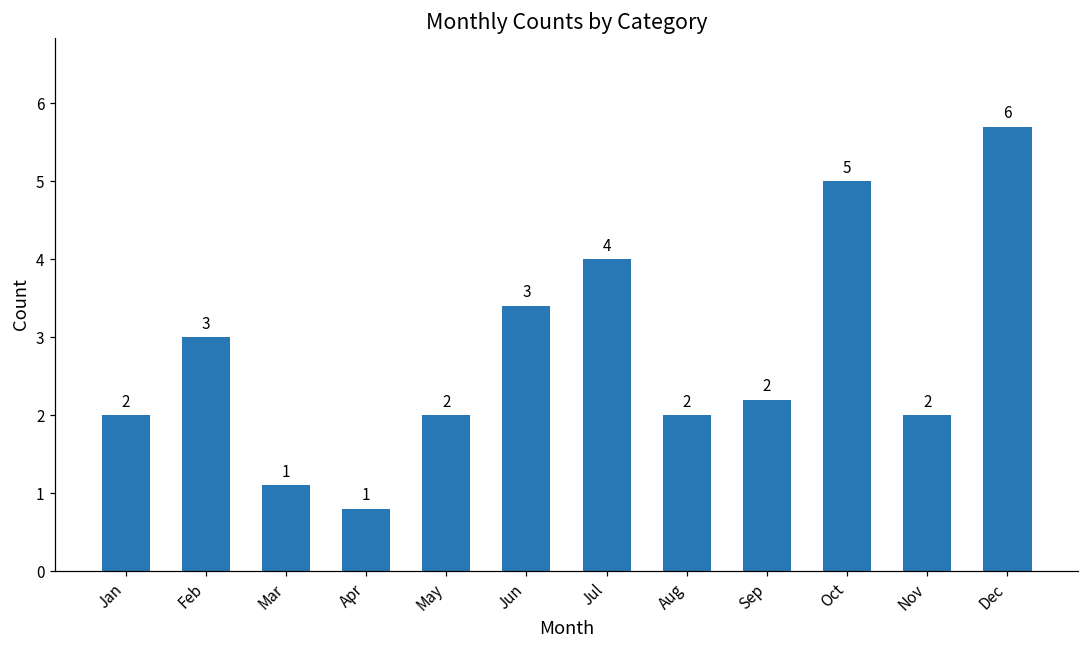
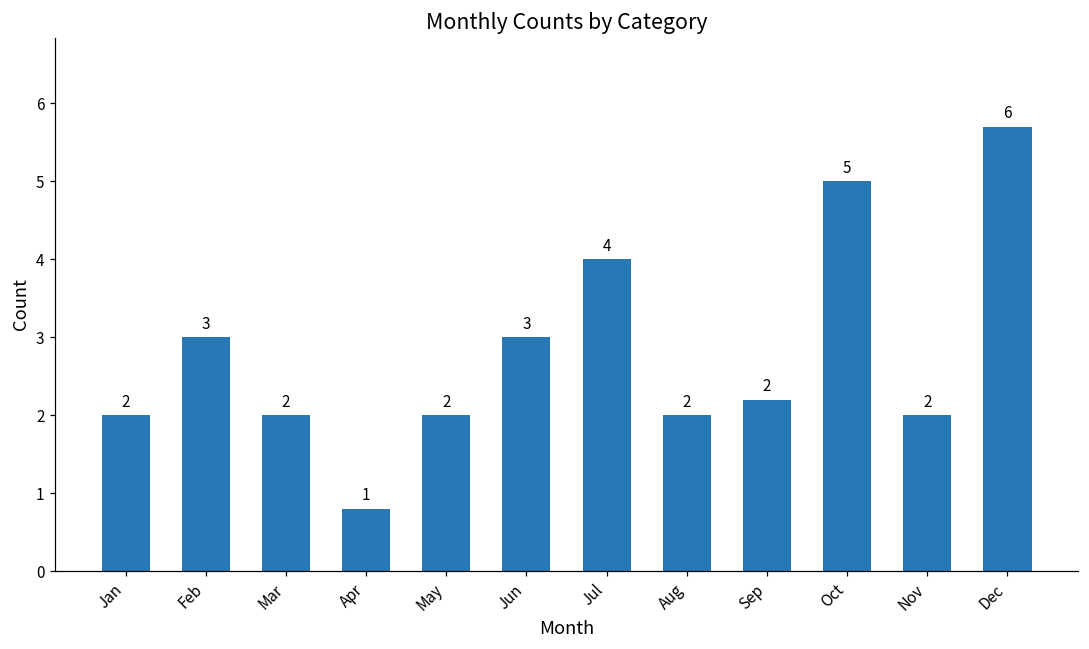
Mar: 1 -> 2
Jun: 3.4 -> 3.0
